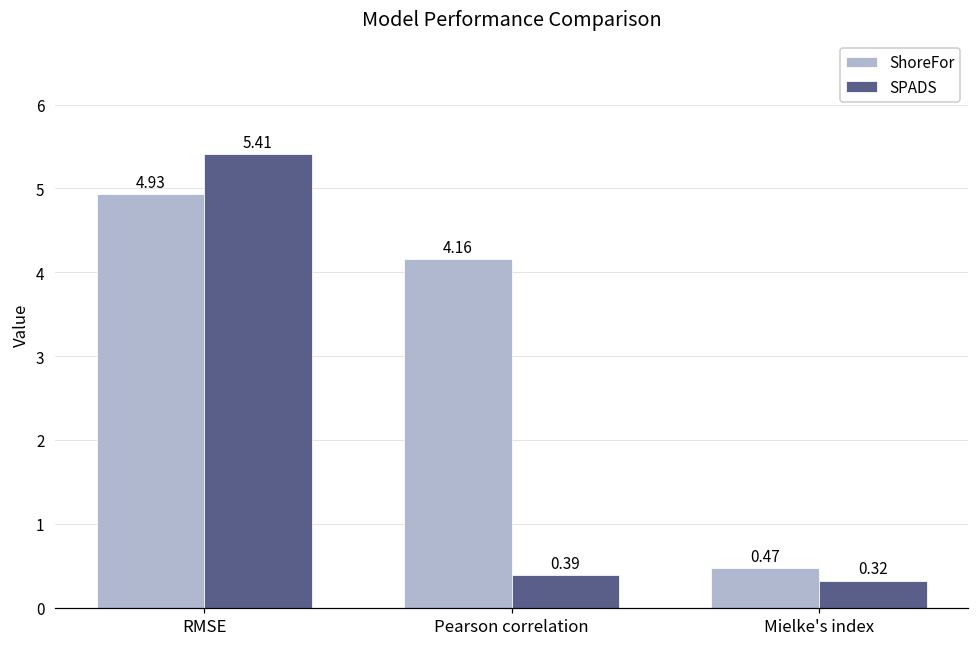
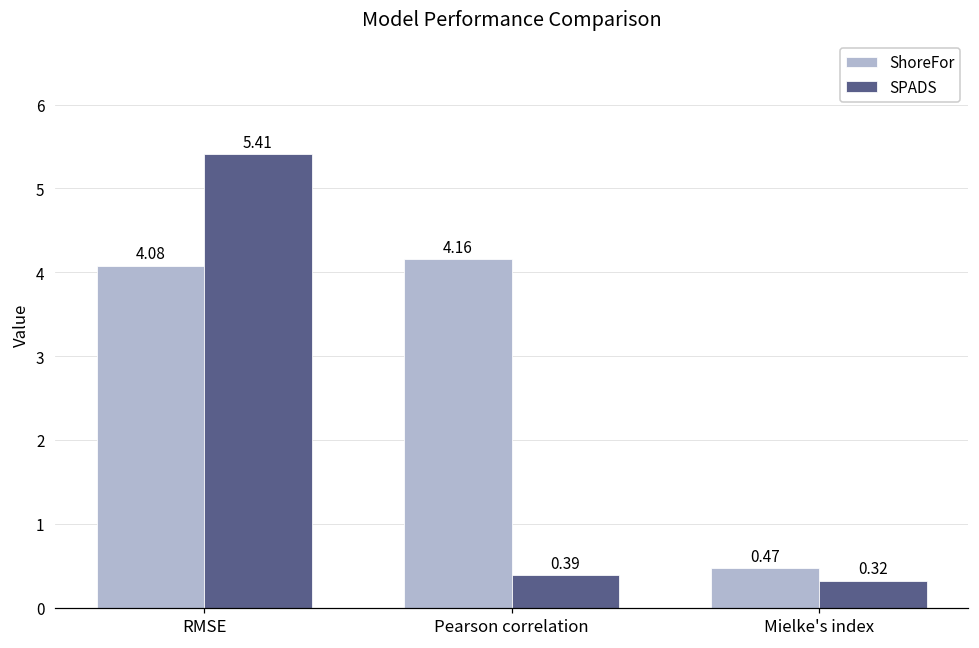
ShoreFor, RMSE: 4.93 -> 4.08
